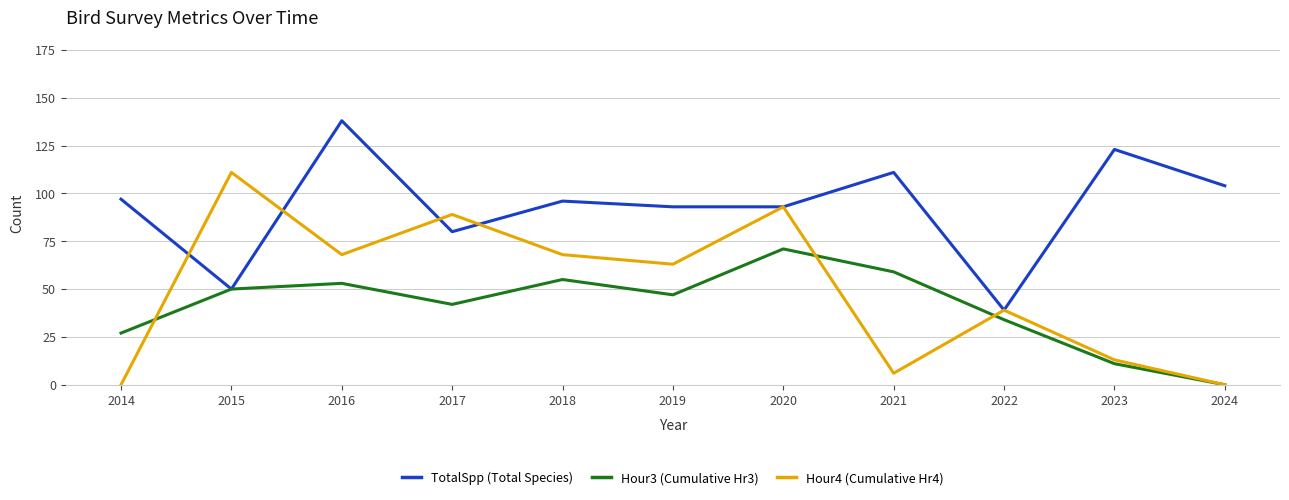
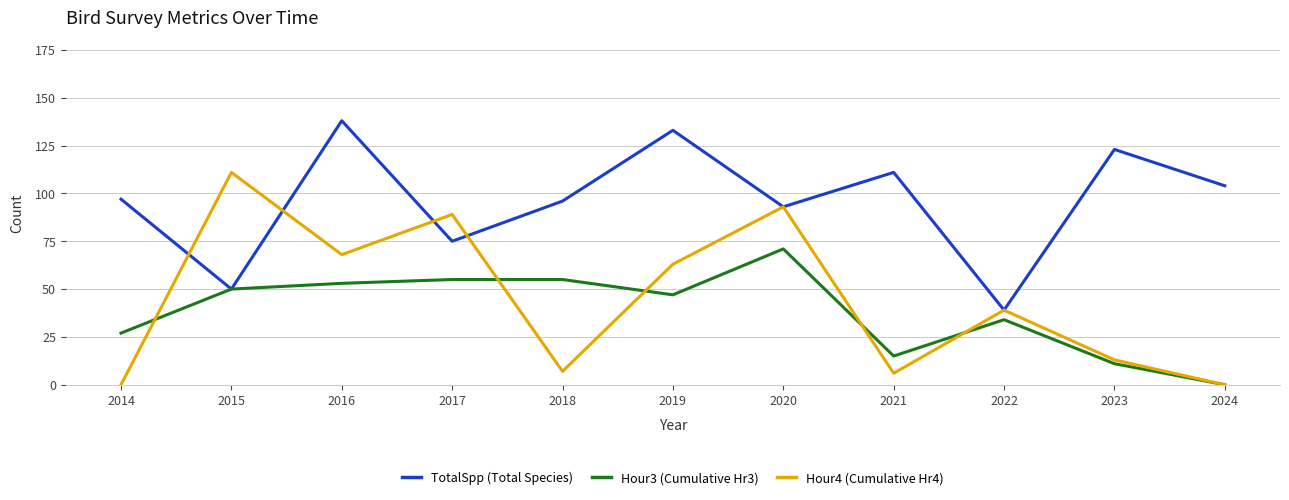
TotalSpp (Total Species), 2017: 80 -> 75
Hour3 (Cumulative Hr3), 2017: 42 -> 55
Hour4 (Cumulative Hr4), 2018: 68 -> 7
TotalSpp (Total Species), 2019: 93 -> 133
Hour3 (Cumulative Hr3), 2021: 59 -> 15
